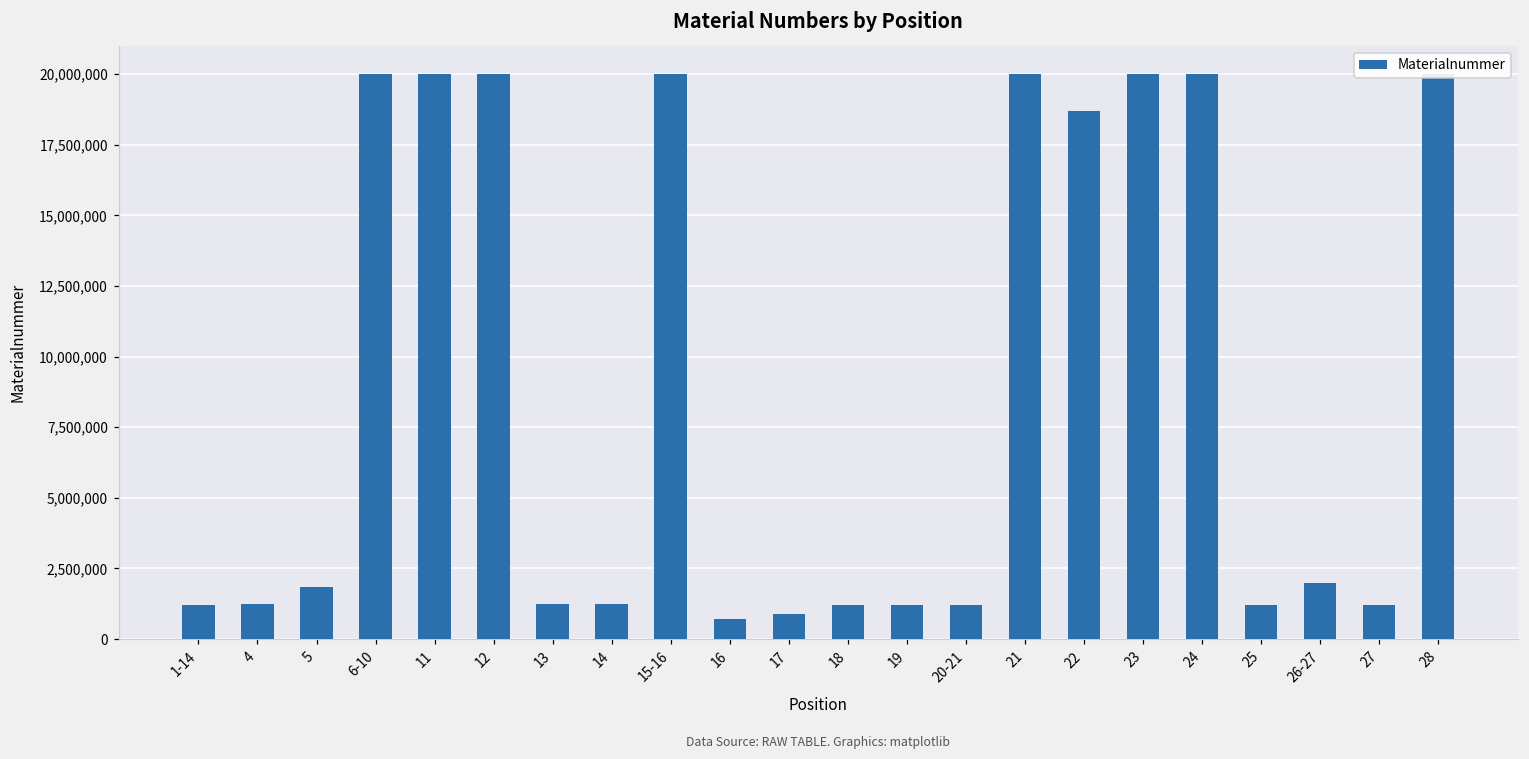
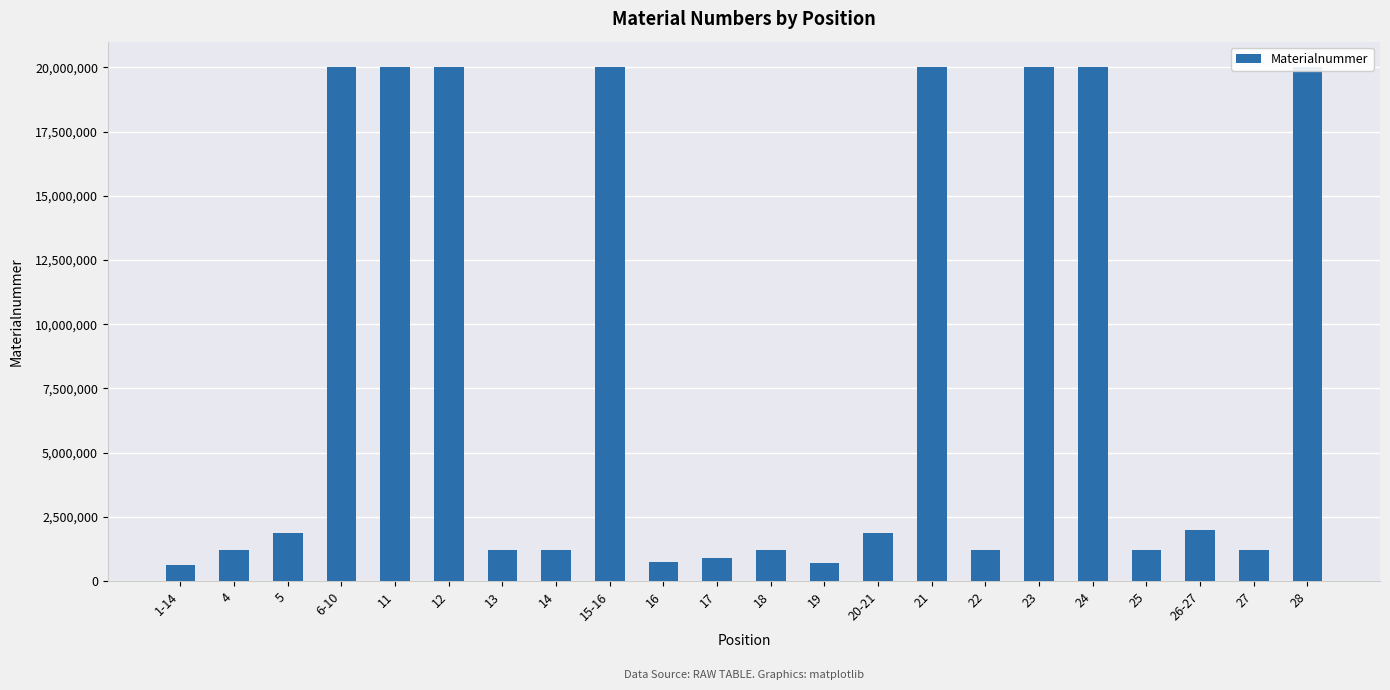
1-14: 1,200,000 -> 600,000
19: 1,200,000 -> 700,000
20-21: 1,200,000 -> 1,900,000
22: 18,700,000 -> 1,200,000
